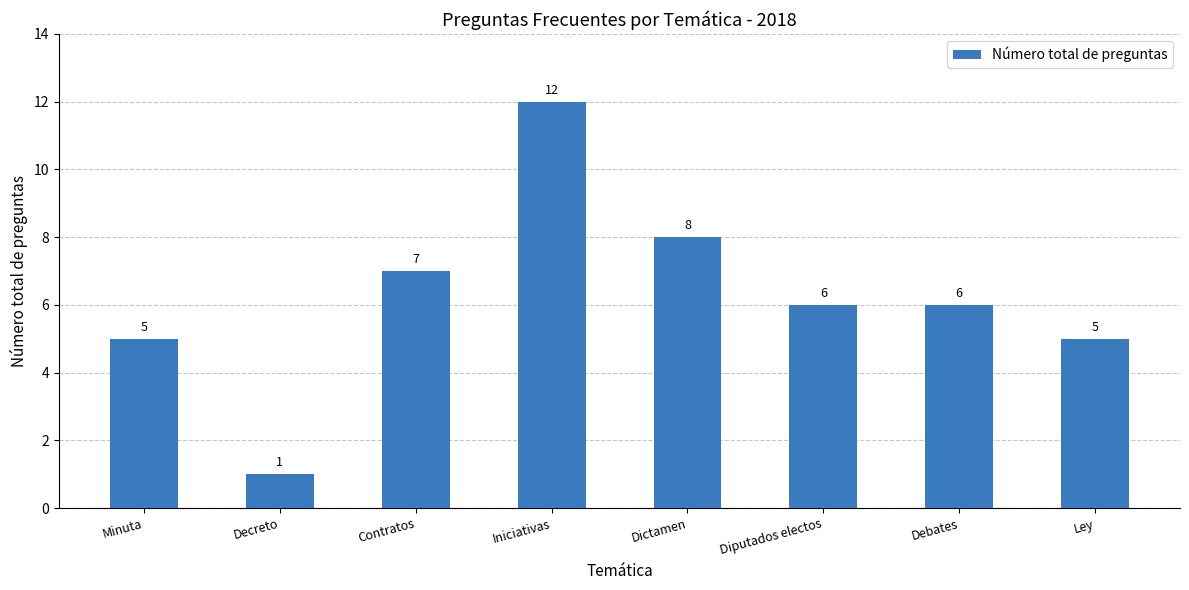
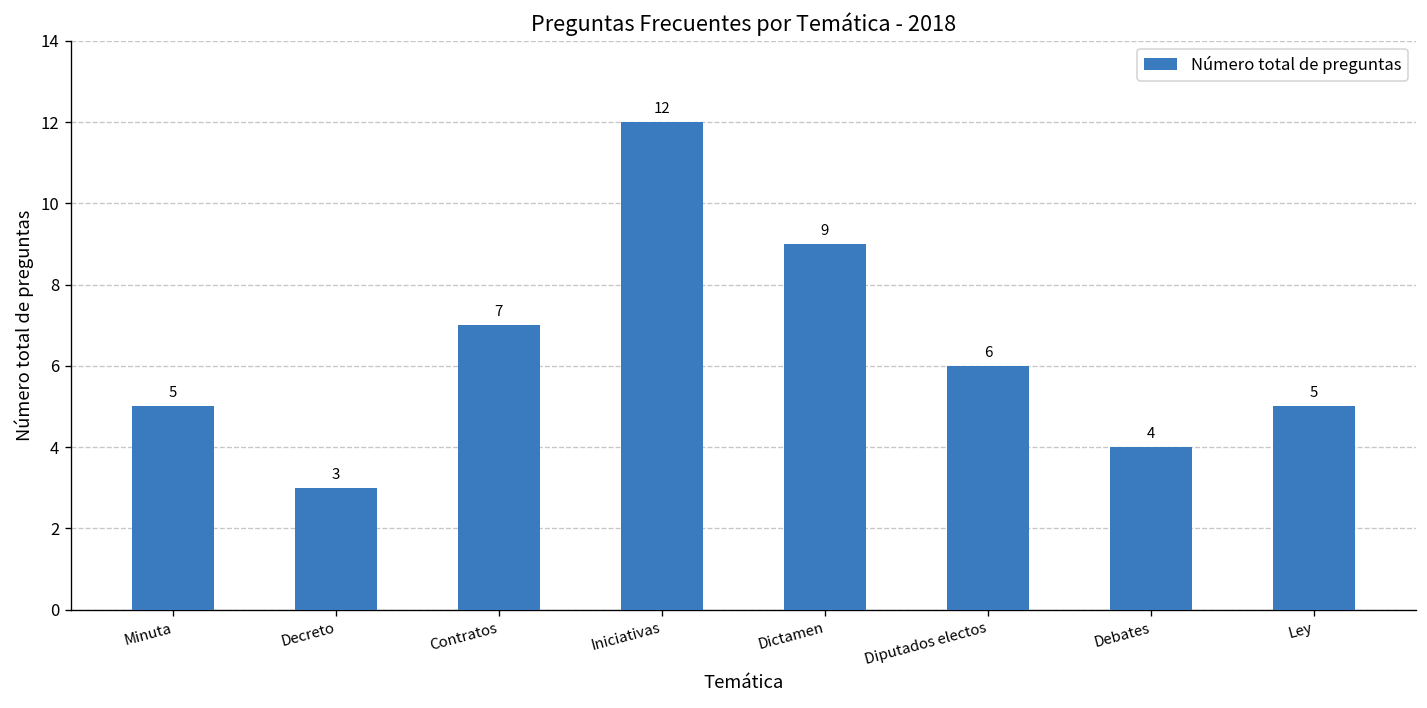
Decreto: 1 -> 3
Dictamen: 8 -> 9
Debates: 6 -> 4
